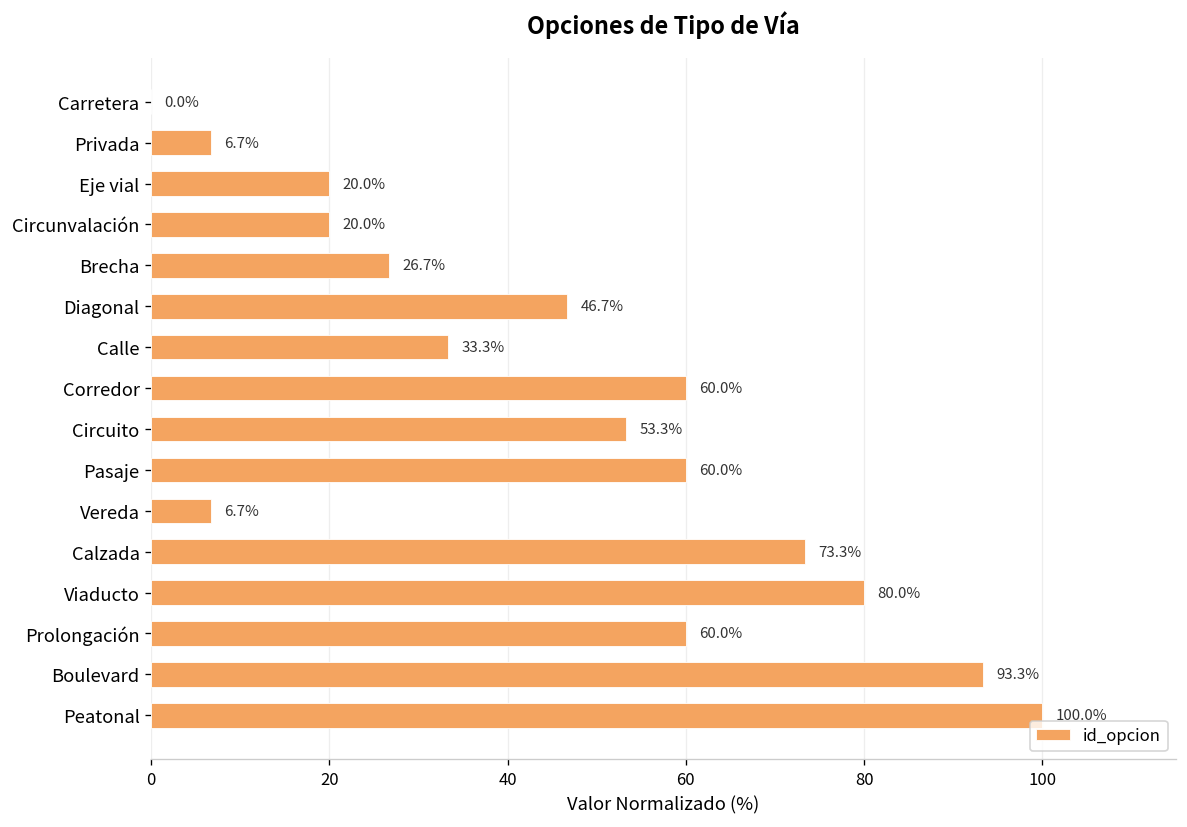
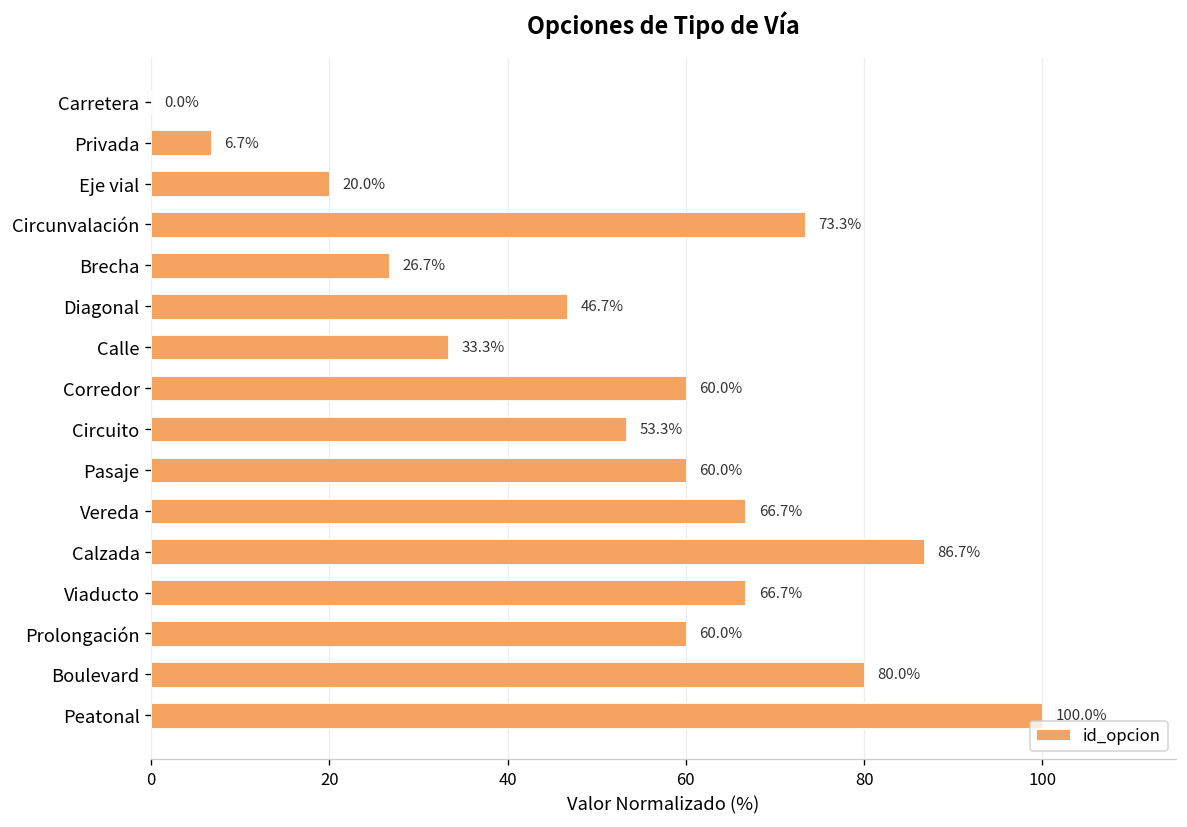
Circunvalación: 20.0% -> 73.3%
Vereda: 6.7% -> 66.7%
Calzada: 73.3% -> 86.7%
Viaducto: 80.0% -> 66.7%
Boulevard: 93.3% -> 80.0%
